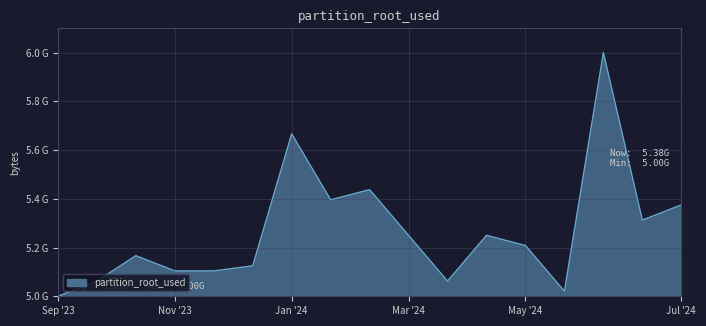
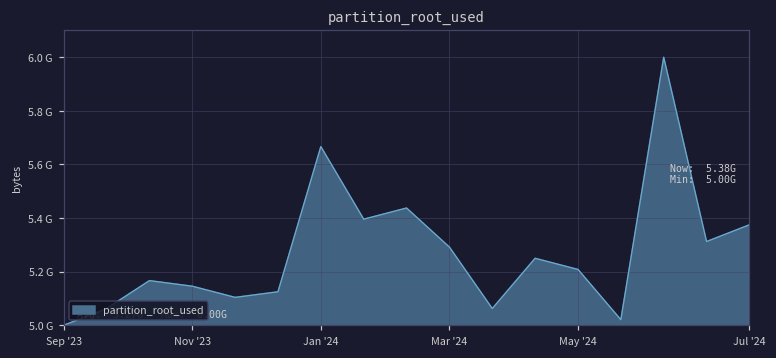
Nov '23: 5100000000 -> 5150000000
Mar '24: 5250000000 -> 5290000000
